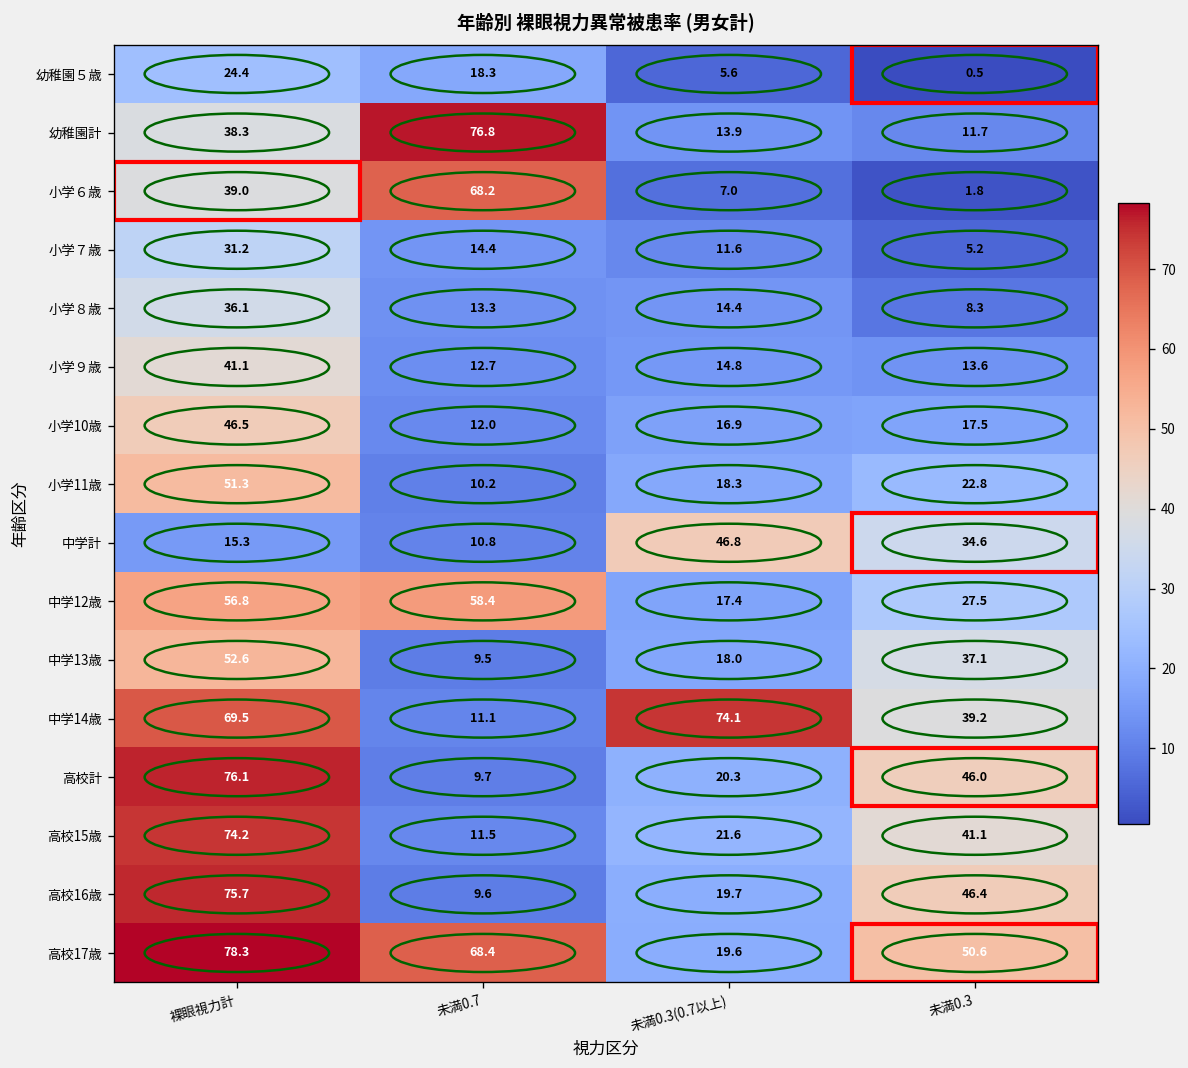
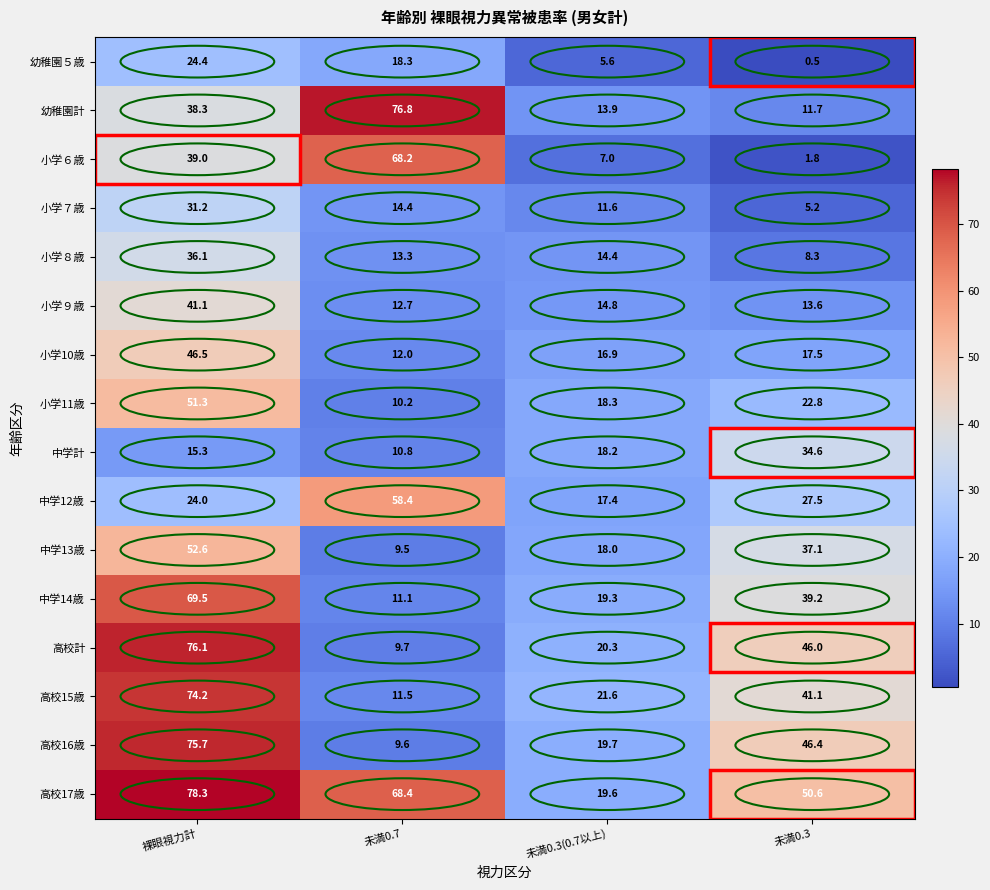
中学計, 未満0.3(0.7以上): 46.8 -> 18.2
中学12歳, 裸眼視力計: 56.8 -> 24.0
中学14歳, 未満0.3(0.7以上): 74.1 -> 19.3
